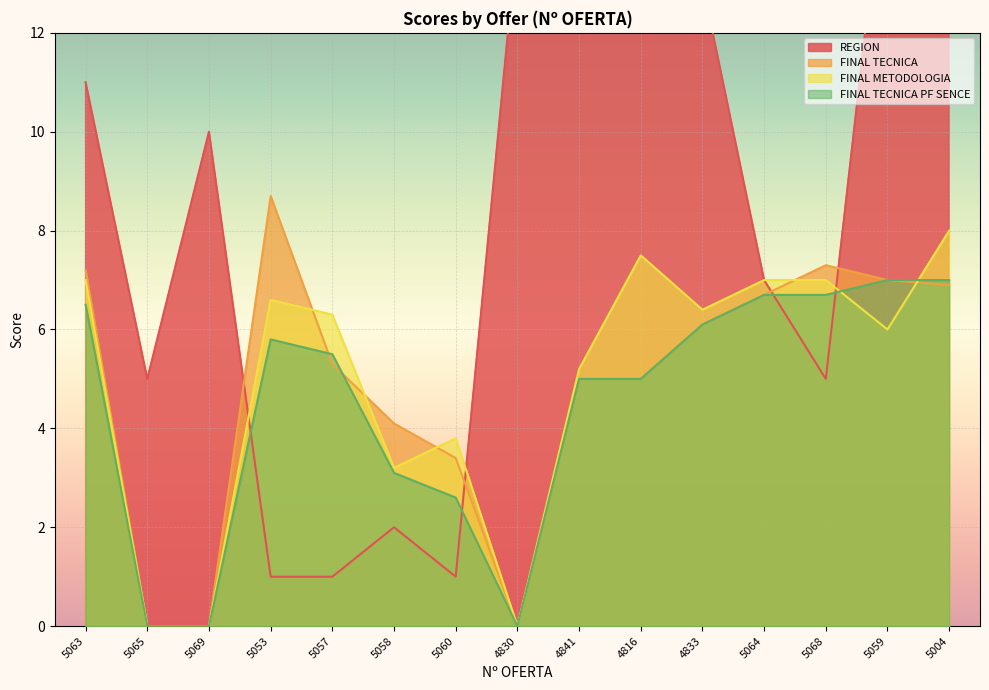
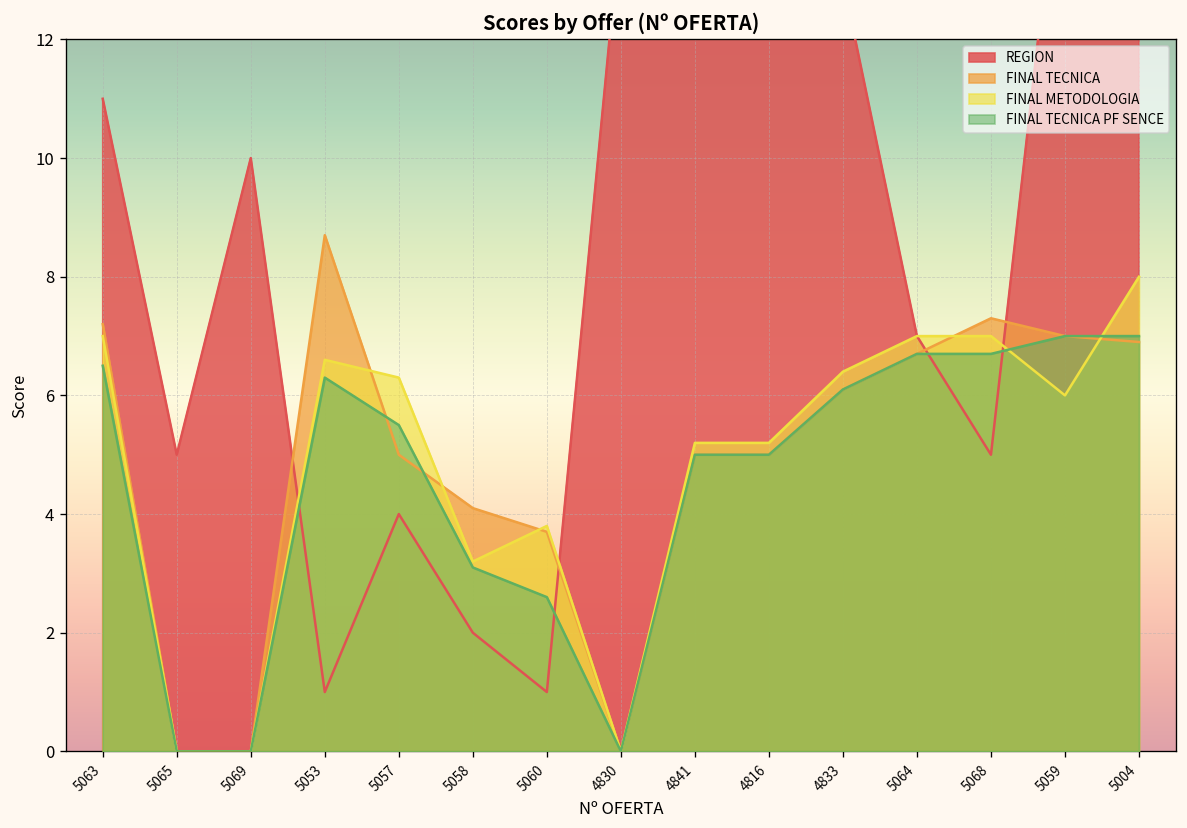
FINAL TECNICA PF SENCE, 5053: 5.8 -> 6.3
REGION, 5057: 1 -> 4
FINAL TECNICA, 5057: 5.3 -> 5.0
FINAL TECNICA, 5060: 3.4 -> 3.7
FINAL METODOLOGIA, 4816: 7.5 -> 5.2
